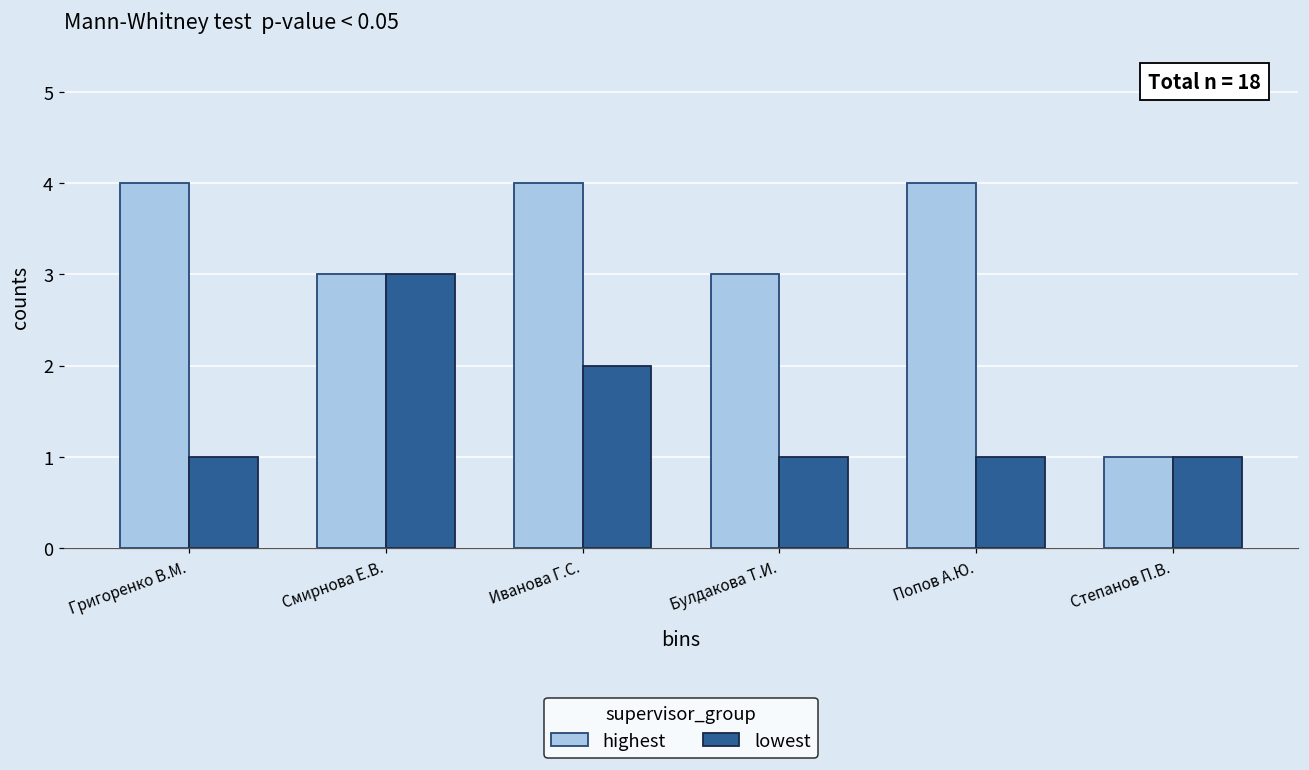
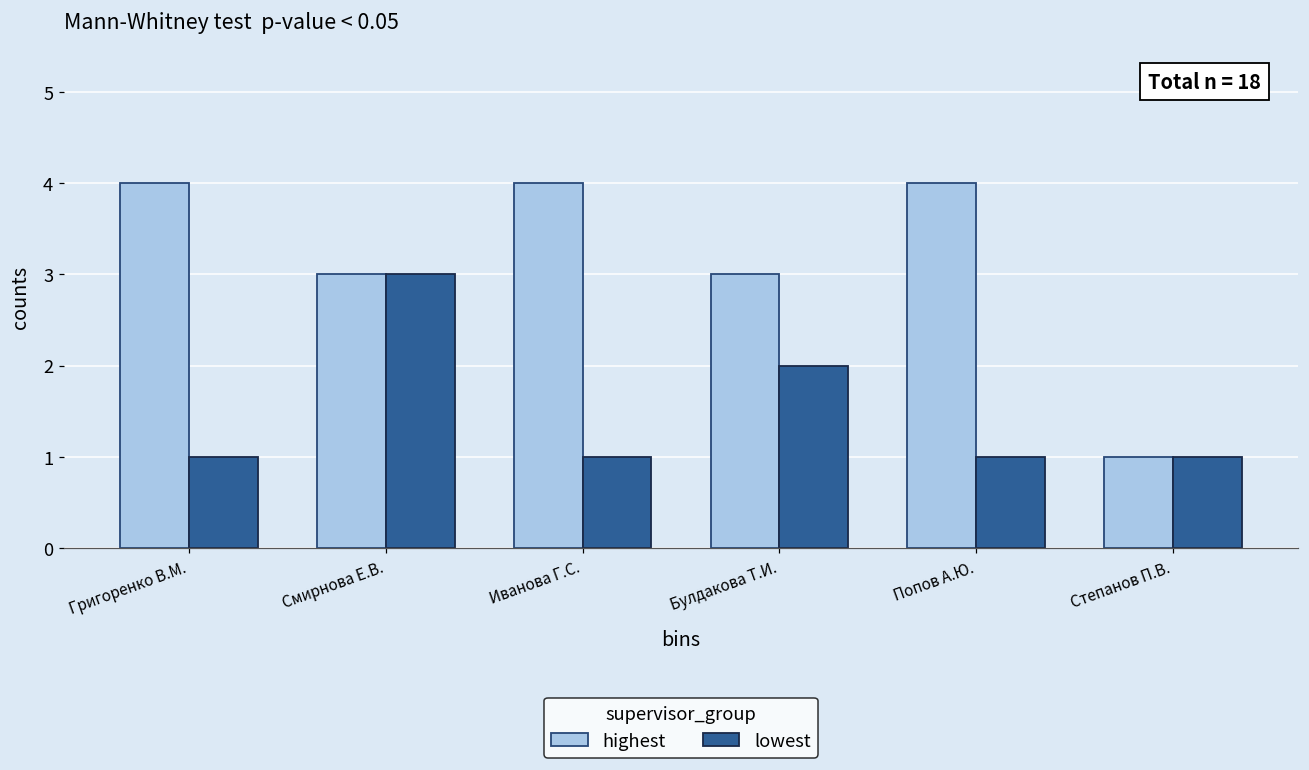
lowest, Иванова Г.С.: 2 -> 1
lowest, Булдакова Т.И.: 1 -> 2
